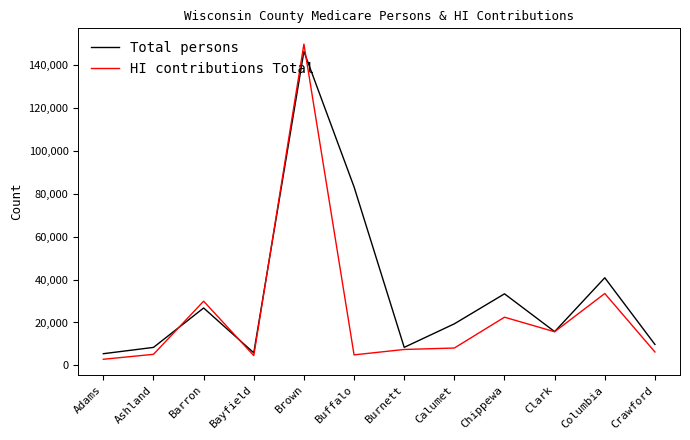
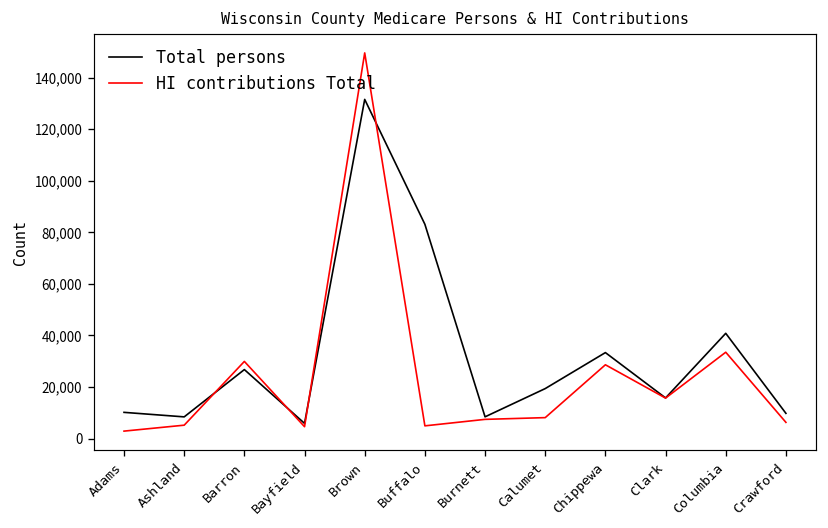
Total persons, Adams: 5,000 -> 10,000
Total persons, Brown: 146,000 -> 132,000
HI contributions Total, Chippewa: 22,000 -> 29,000
